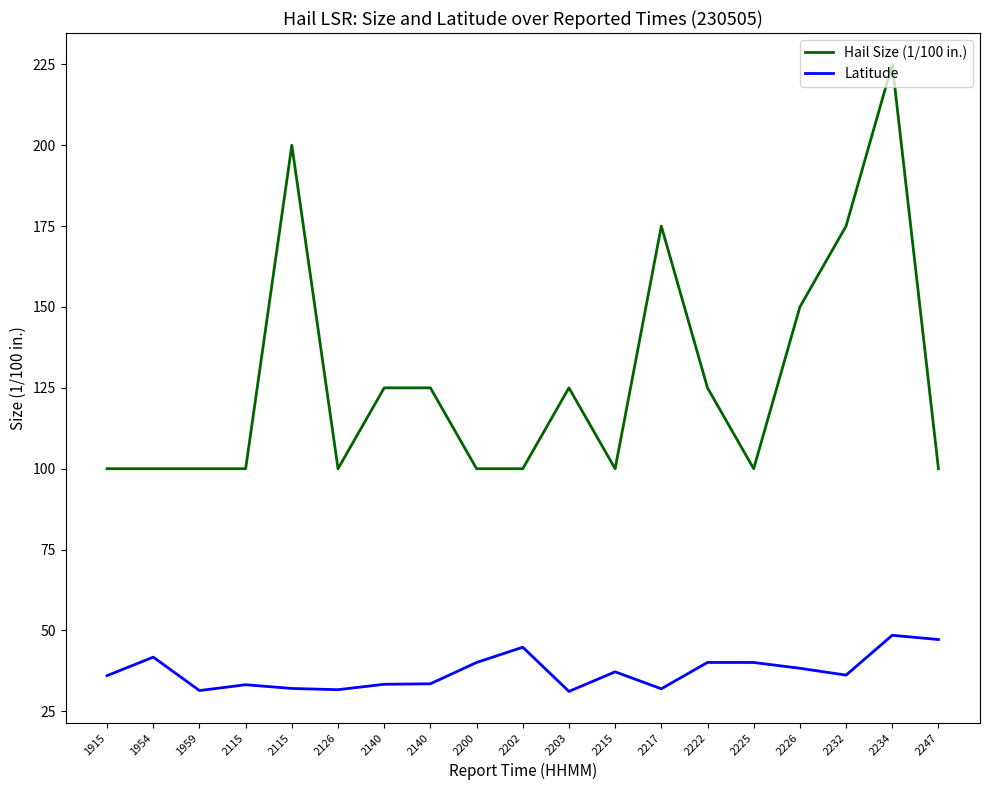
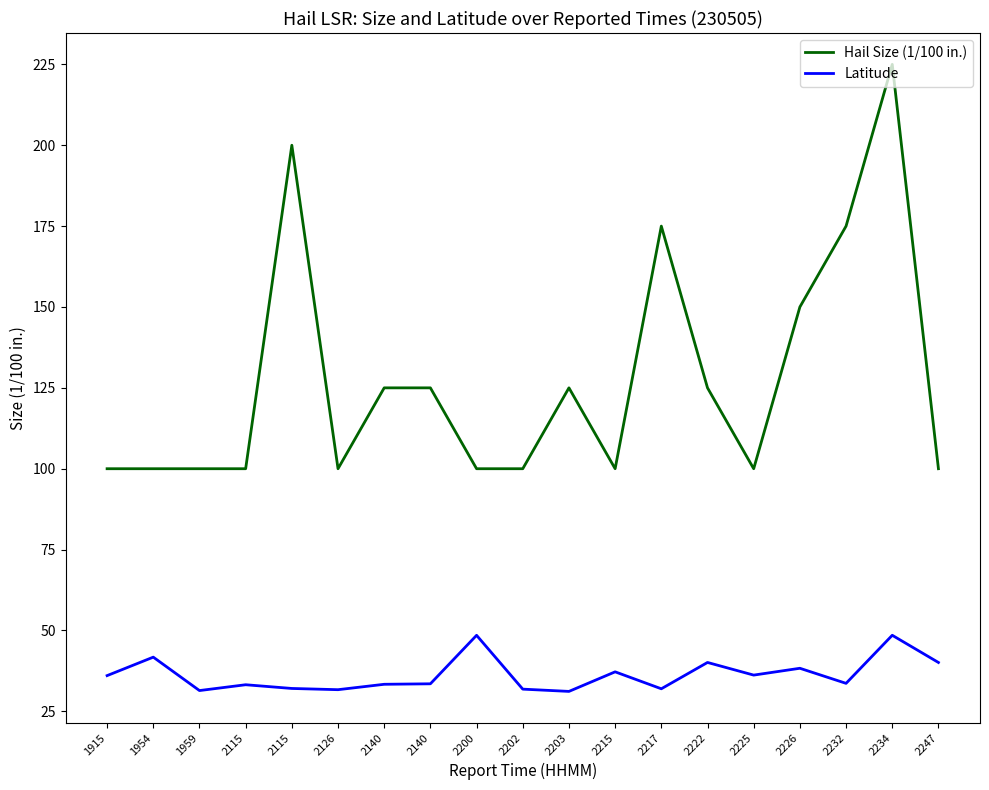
Latitude, 2200: 40 -> 49
Latitude, 2202: 45 -> 32
Latitude, 2225: 40 -> 36
Latitude, 2232: 36 -> 34
Latitude, 2247: 47 -> 40
